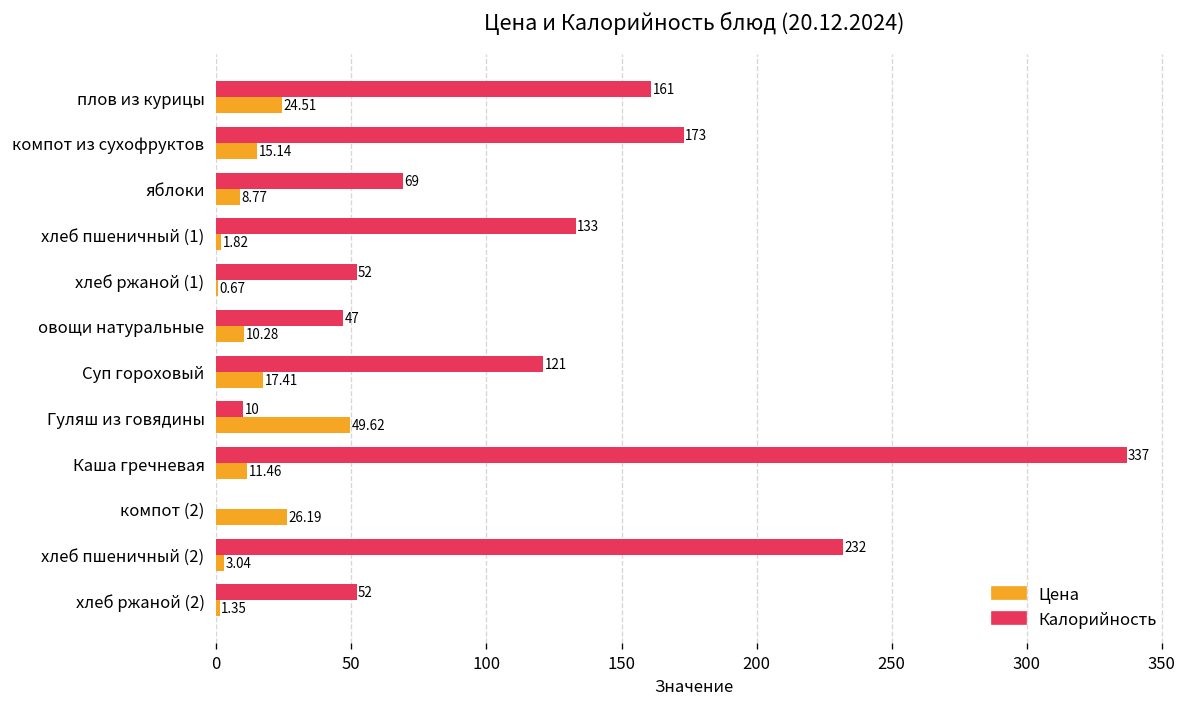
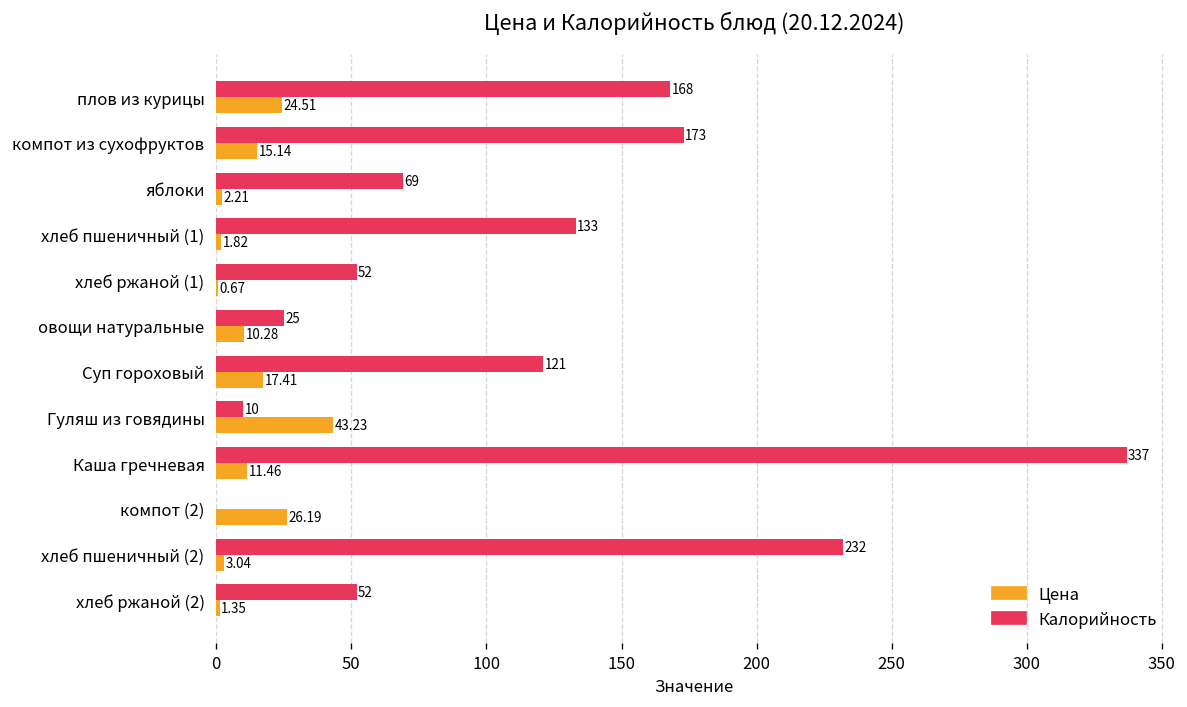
Калорийность, плов из курицы: 161 -> 168
Цена, яблоки: 8.77 -> 2.21
Калорийность, овощи натуральные: 47 -> 25
Цена, Гуляш из говядины: 49.62 -> 43.23
